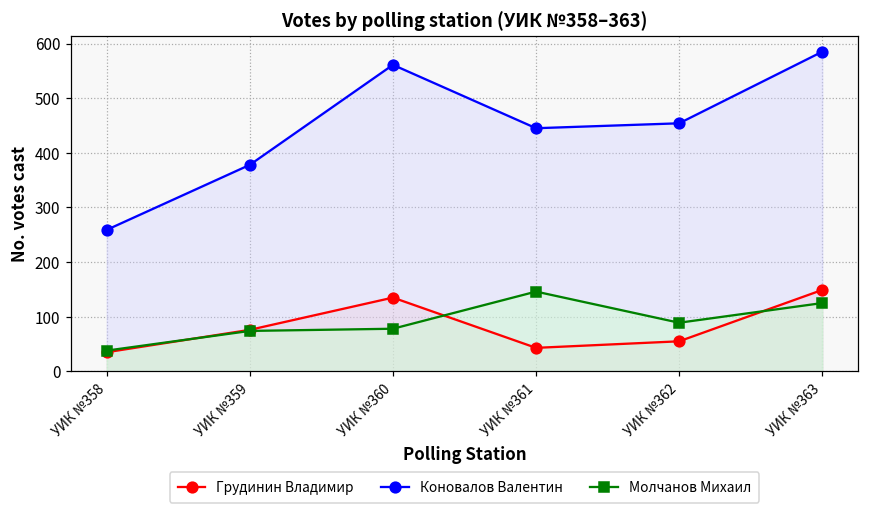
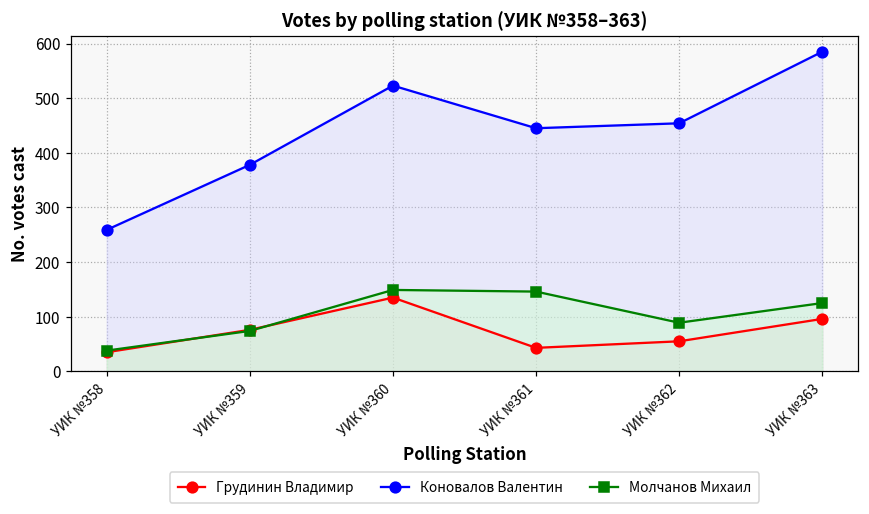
Коновалов Валентин, УИК №360: 560 -> 520
Молчанов Михаил, УИК №360: 80 -> 150
Грудинин Владимир, УИК №363: 150 -> 100
